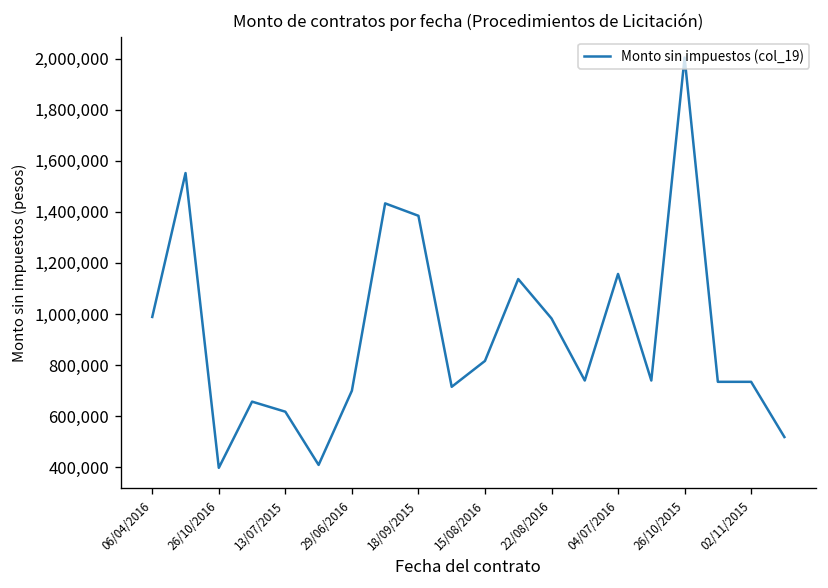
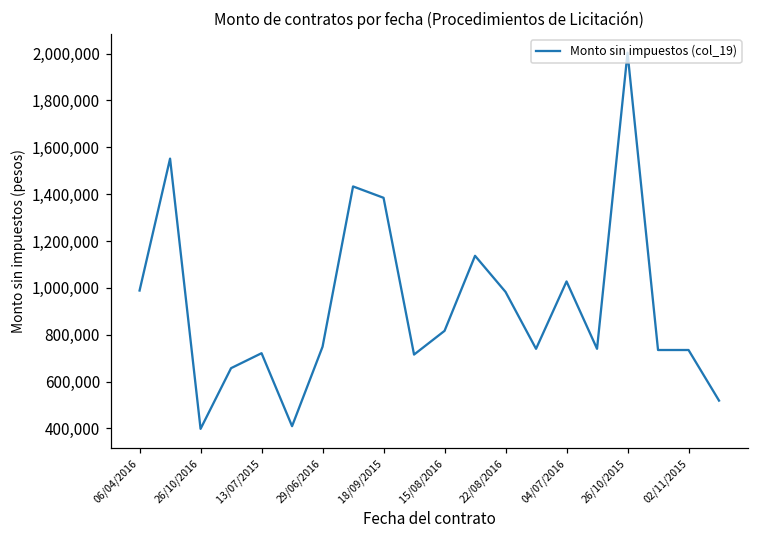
13/07/2015: 620,000 -> 720,000
29/06/2016: 700,000 -> 750,000
04/07/2016: 1,160,000 -> 1,030,000
